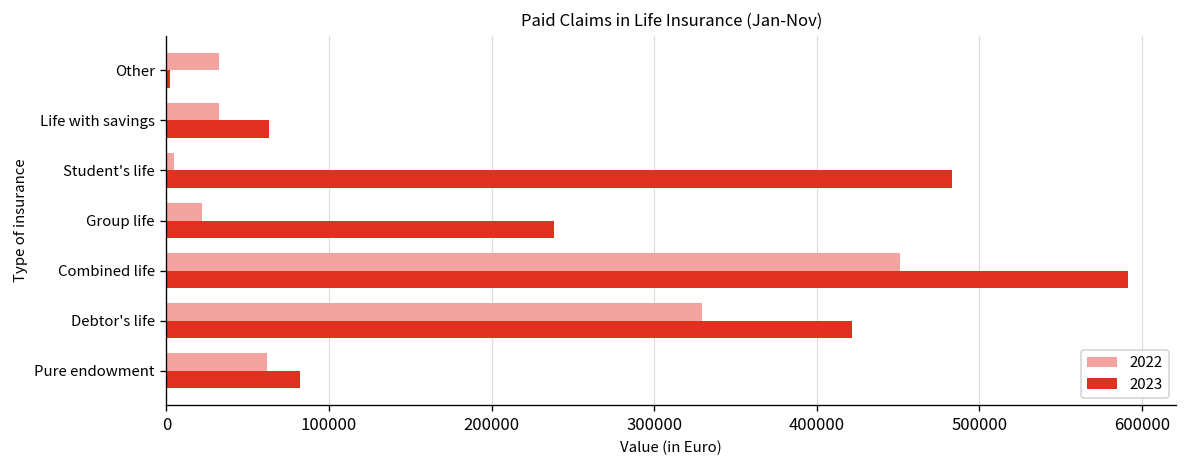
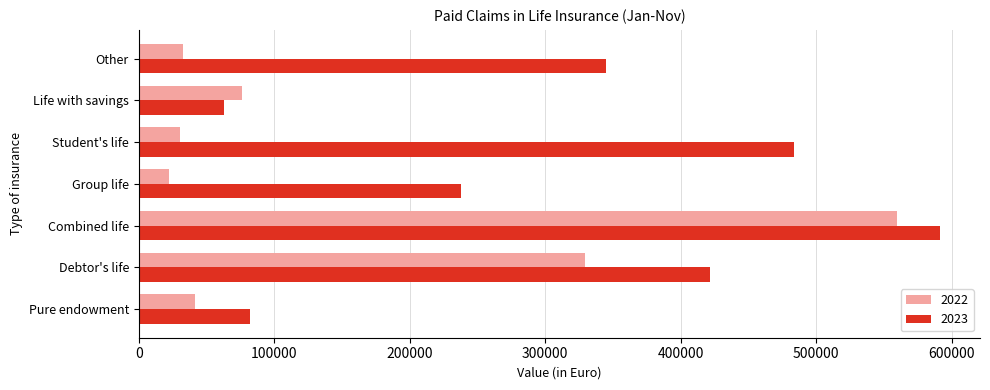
2023, Other: 2000 -> 345000
2022, Life with savings: 32000 -> 76000
2022, Student's life: 5000 -> 31000
2022, Combined life: 451000 -> 560000
2022, Pure endowment: 62000 -> 42000
